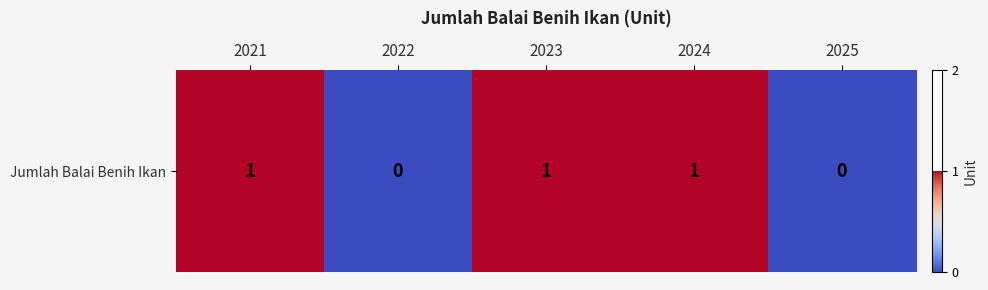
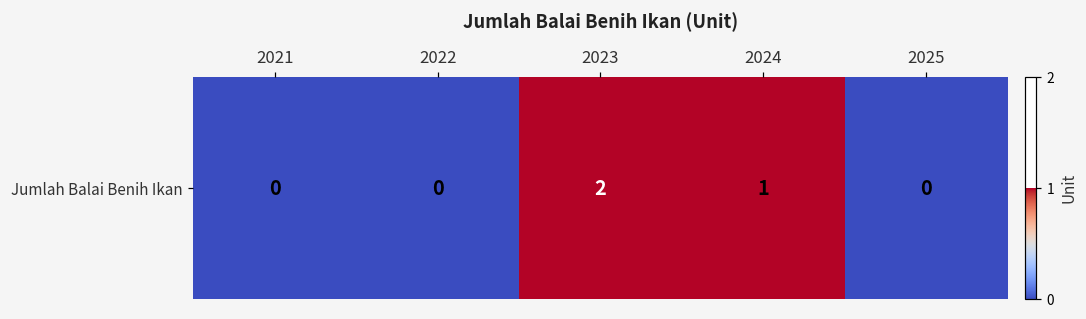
Jumlah Balai Benih Ikan, 2021: 1 -> 0
Jumlah Balai Benih Ikan, 2023: 1 -> 2
